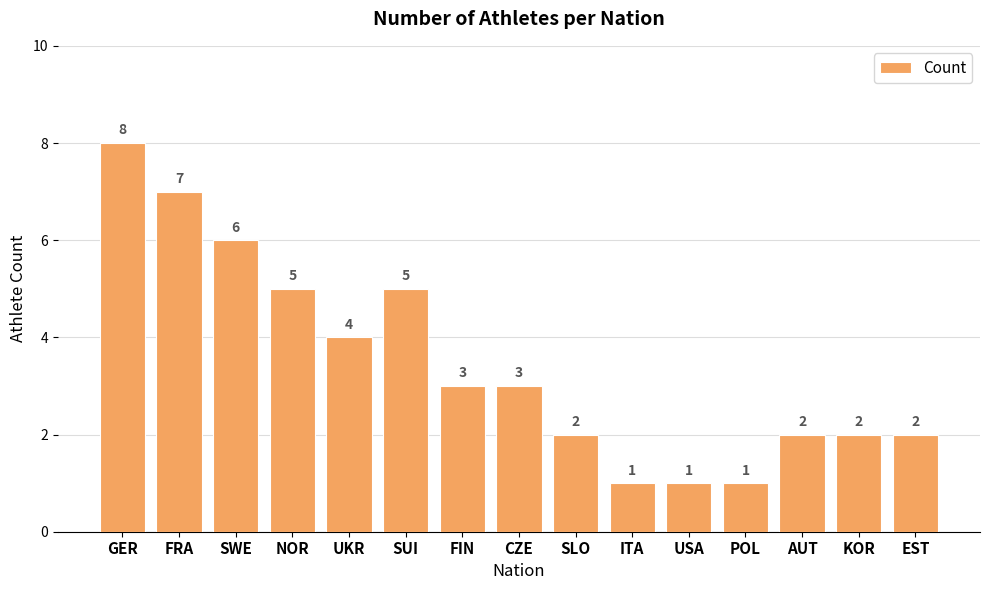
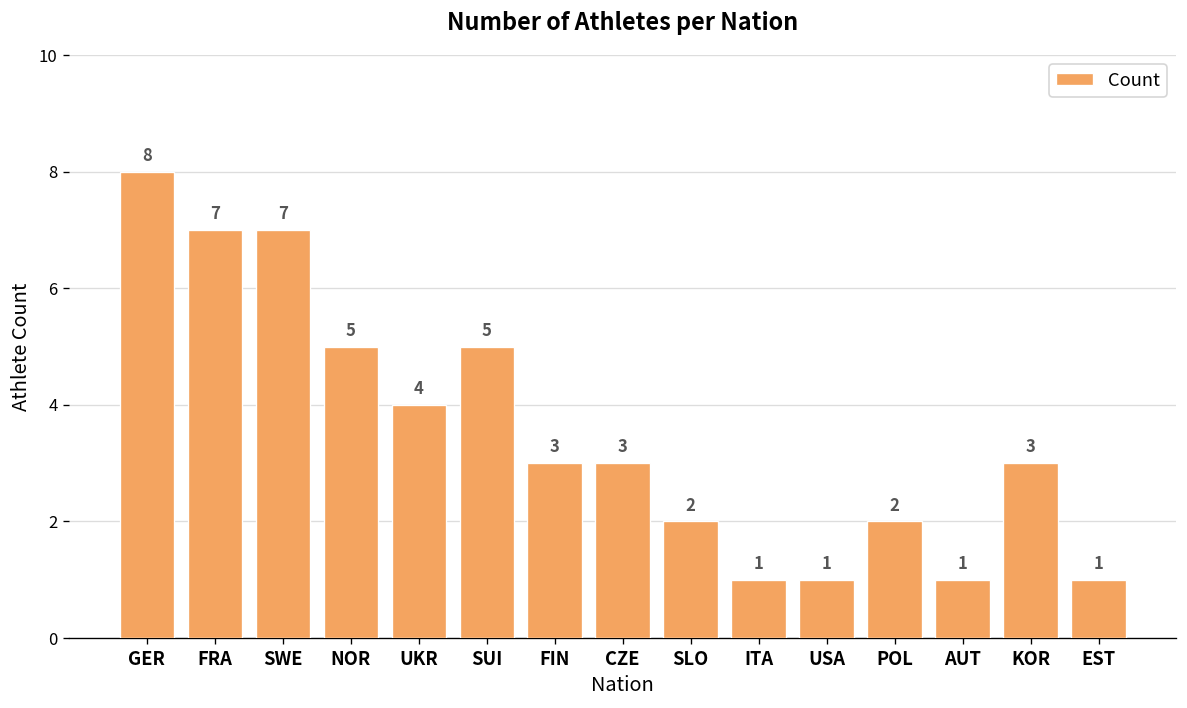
SWE: 6 -> 7
POL: 1 -> 2
AUT: 2 -> 1
KOR: 2 -> 3
EST: 2 -> 1
